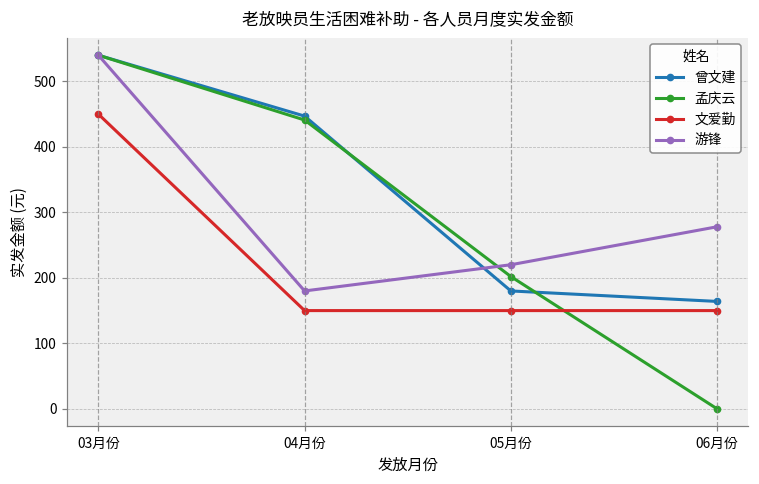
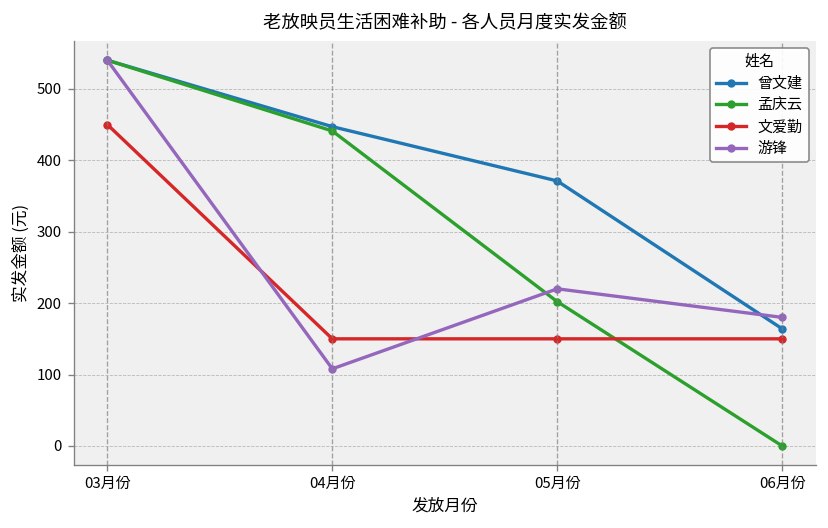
游锋, 04月份: 180 -> 110
曾文建, 05月份: 180 -> 370
游锋, 06月份: 280 -> 180
